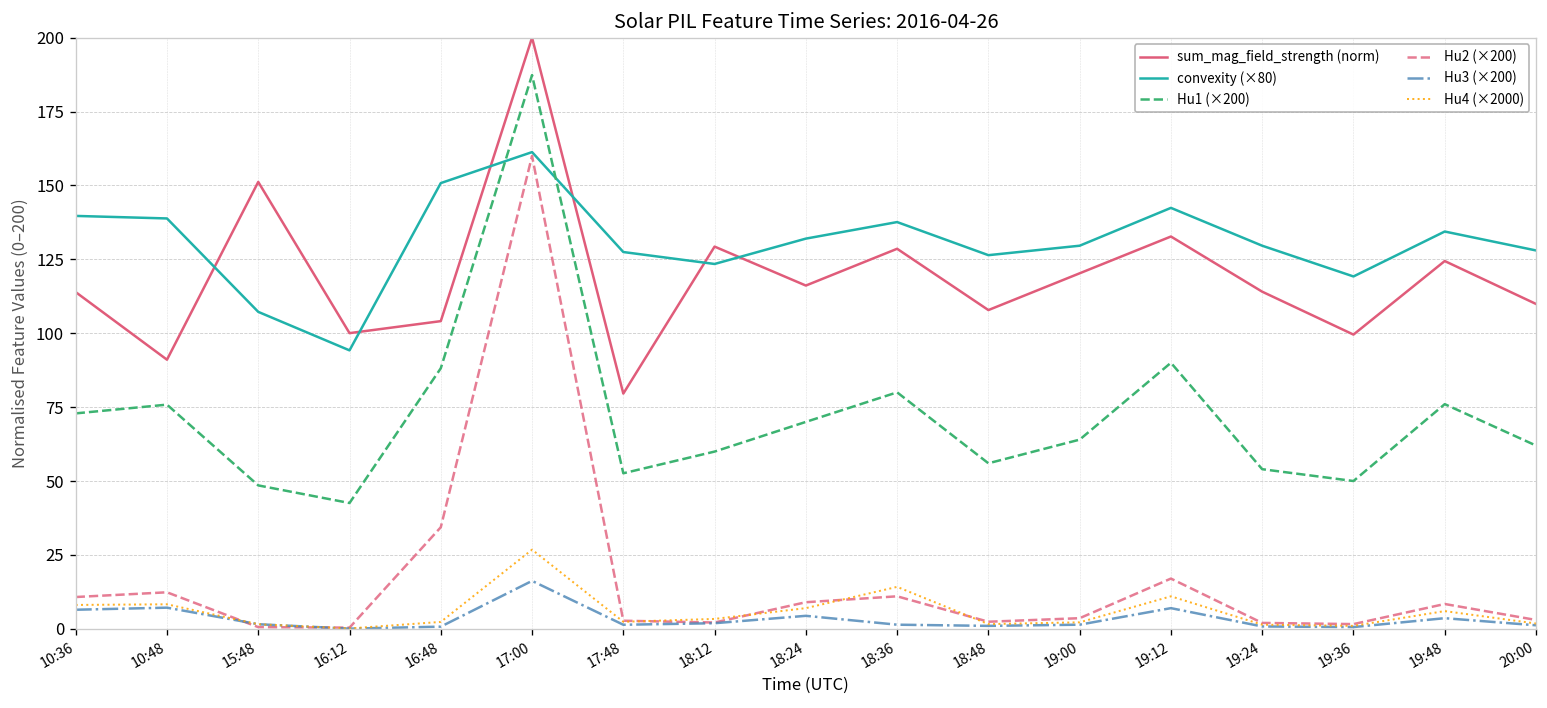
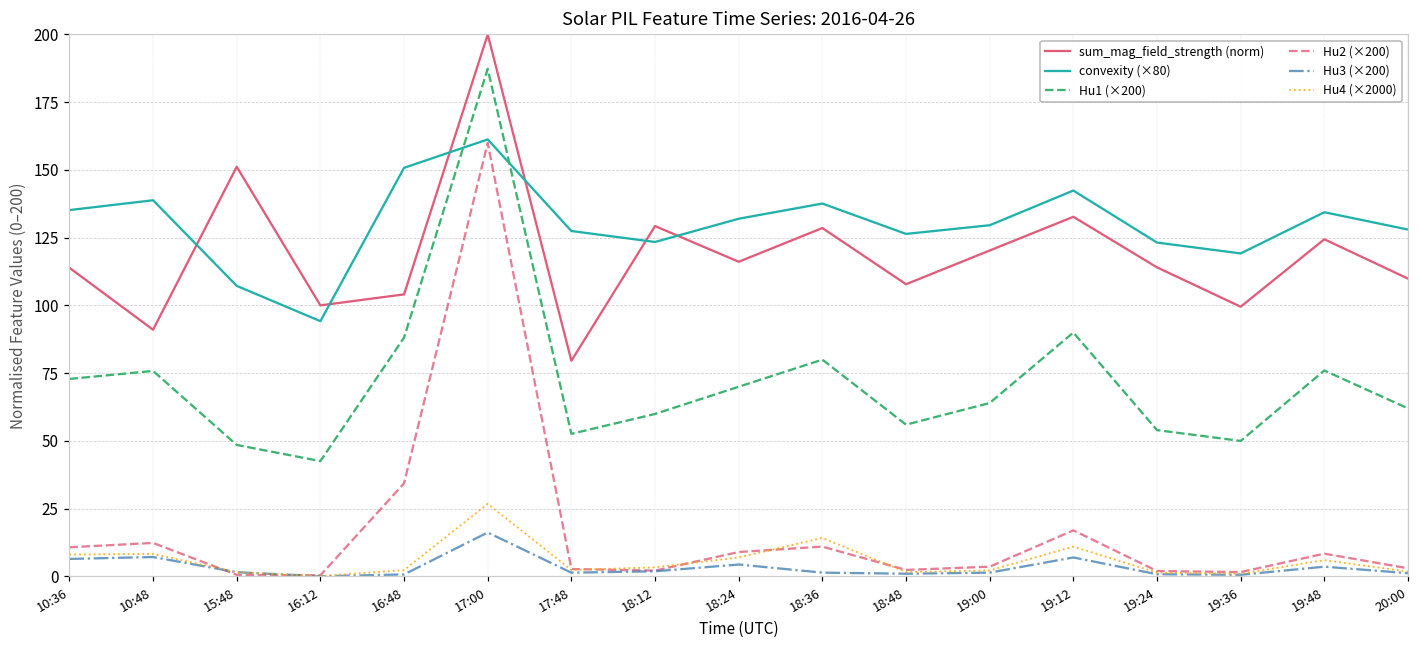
convexity (×80), 10:36: 140 -> 135
convexity (×80), 19:24: 130 -> 123
